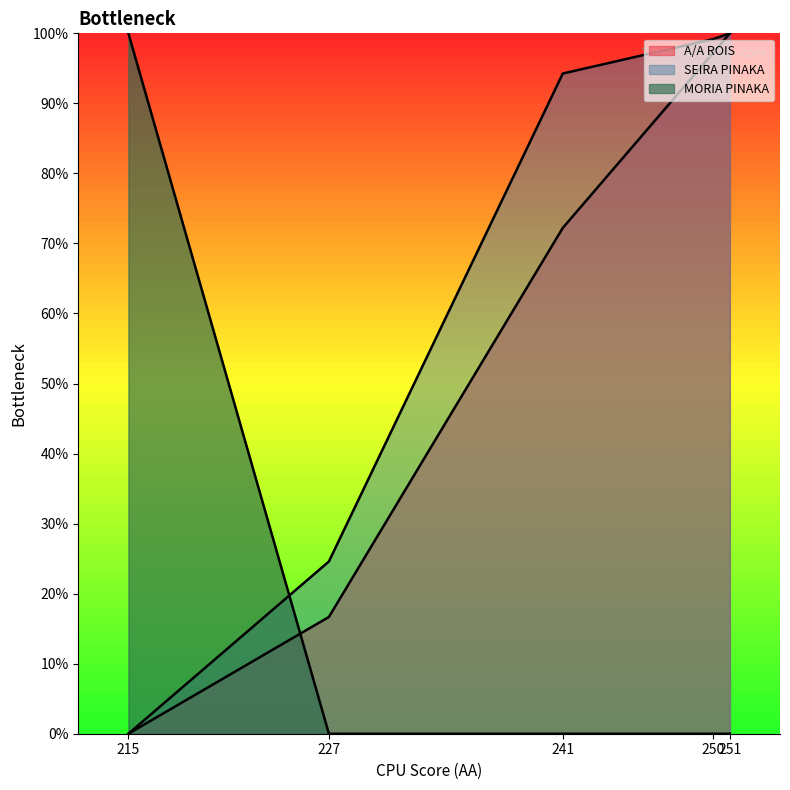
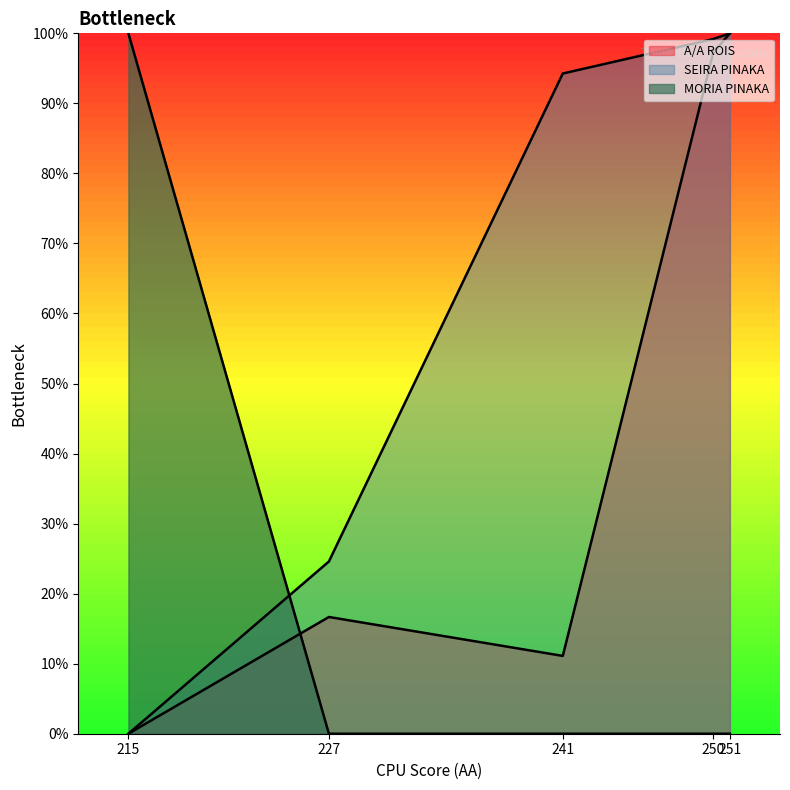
A/A ROIS, 241: 72% -> 11%
